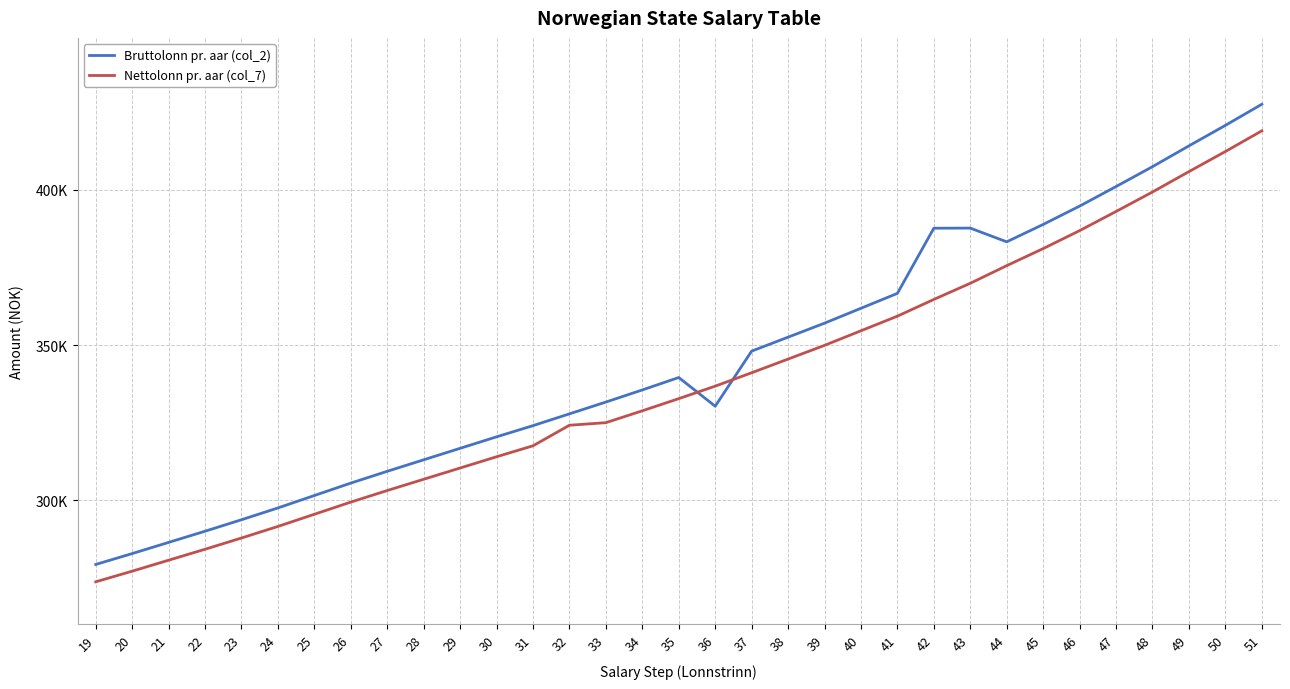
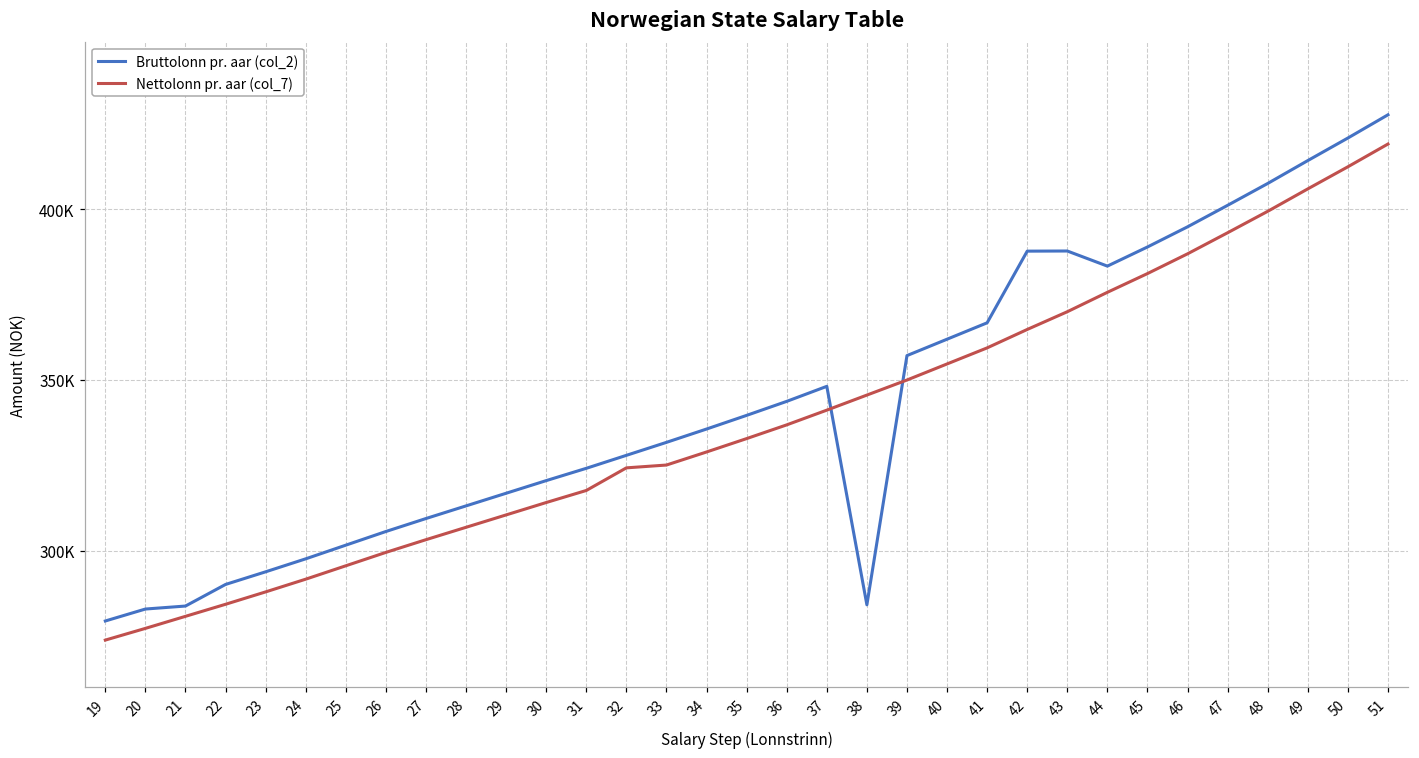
Bruttolonn pr. aar (col_2), 21: 287000 -> 284000
Bruttolonn pr. aar (col_2), 36: 330000 -> 344000
Bruttolonn pr. aar (col_2), 38: 353000 -> 284000
